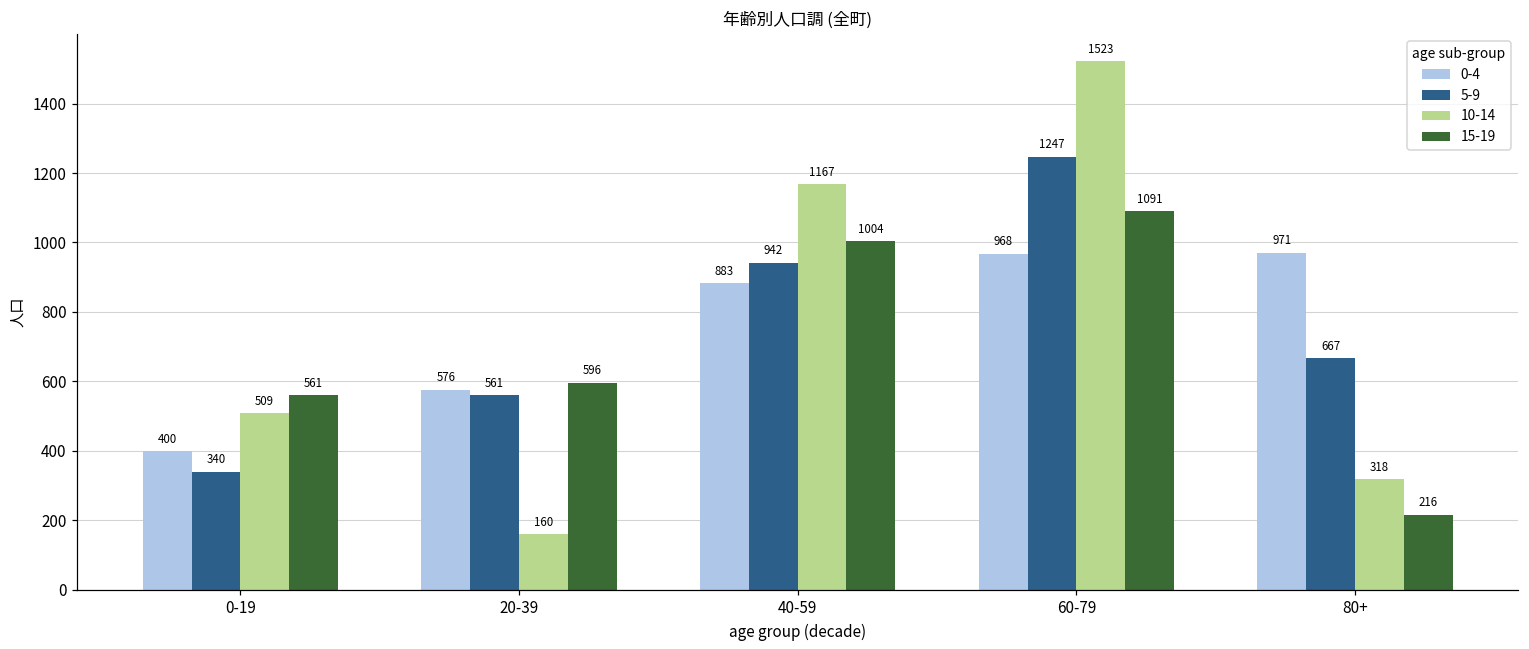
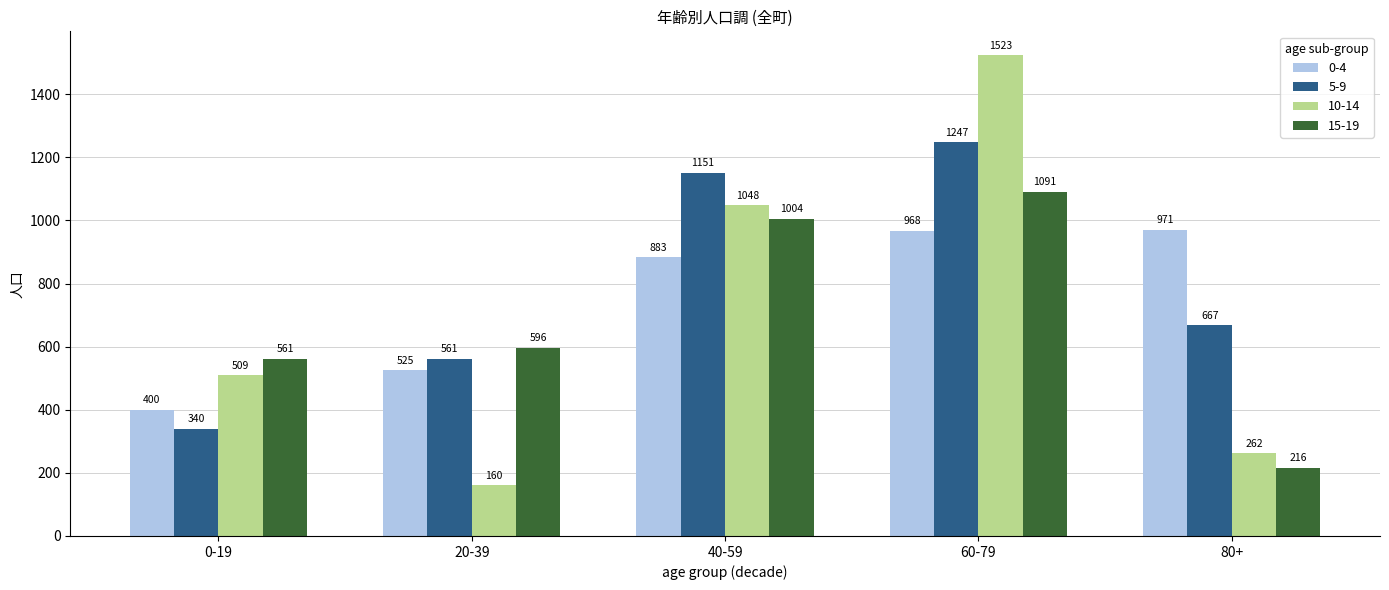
0-4, 20-39: 576 -> 525
5-9, 40-59: 942 -> 1151
10-14, 40-59: 1167 -> 1048
10-14, 80+: 318 -> 262
